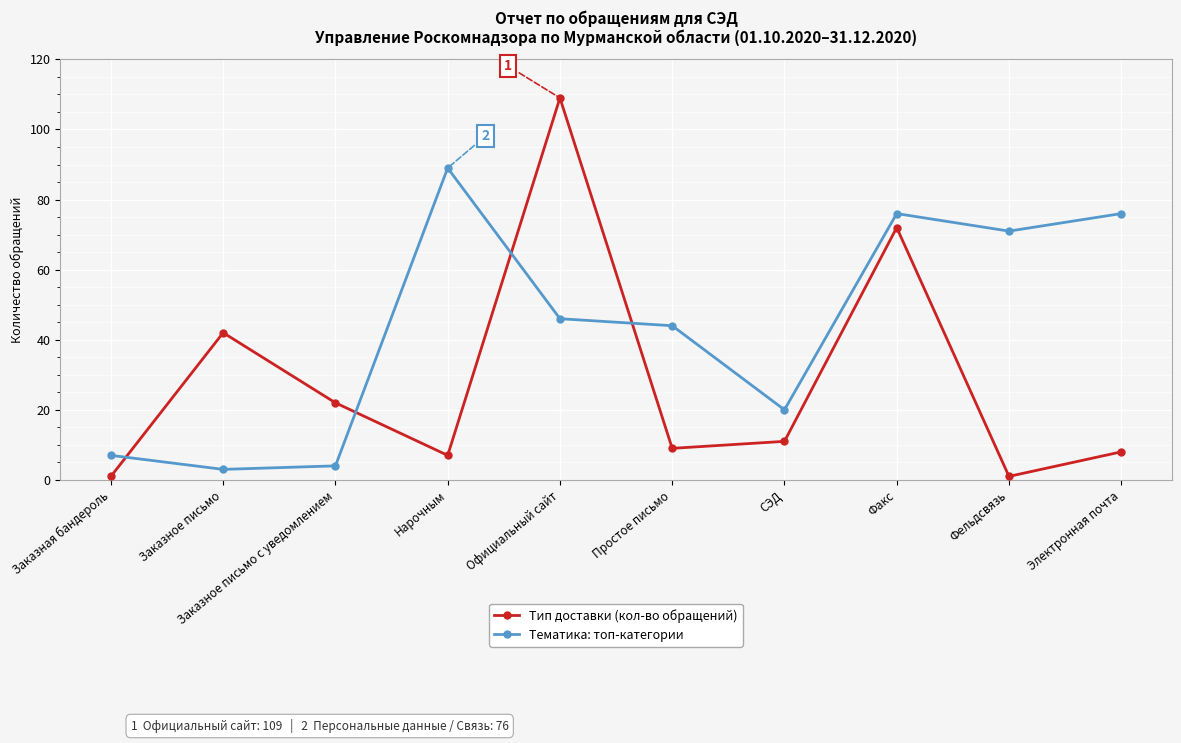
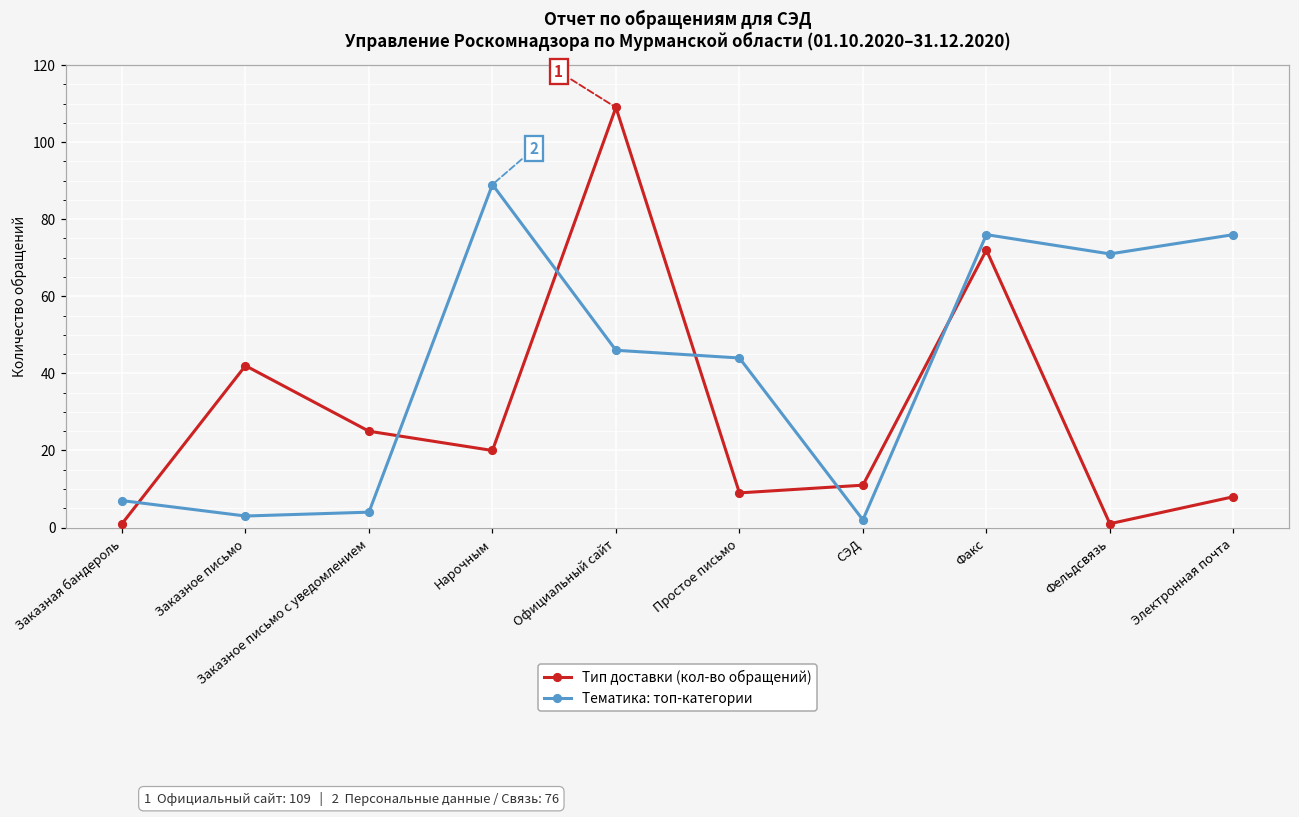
Тип доставки (кол-во обращений), Заказное письмо с уведомлением: 22 -> 25
Тип доставки (кол-во обращений), Нарочным: 7 -> 20
Тематика: топ-категории, СЭД: 20 -> 2
